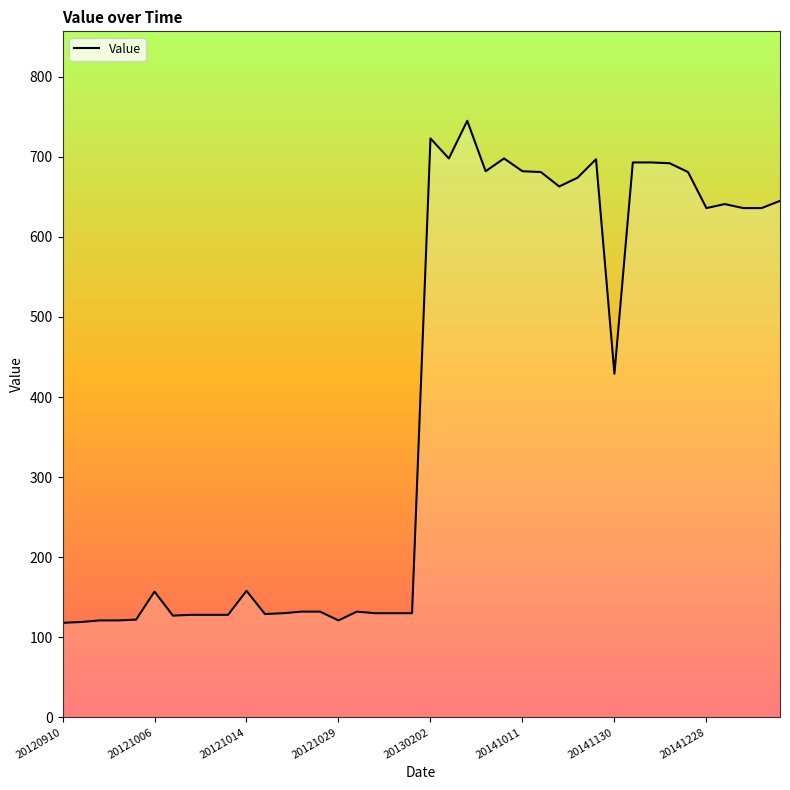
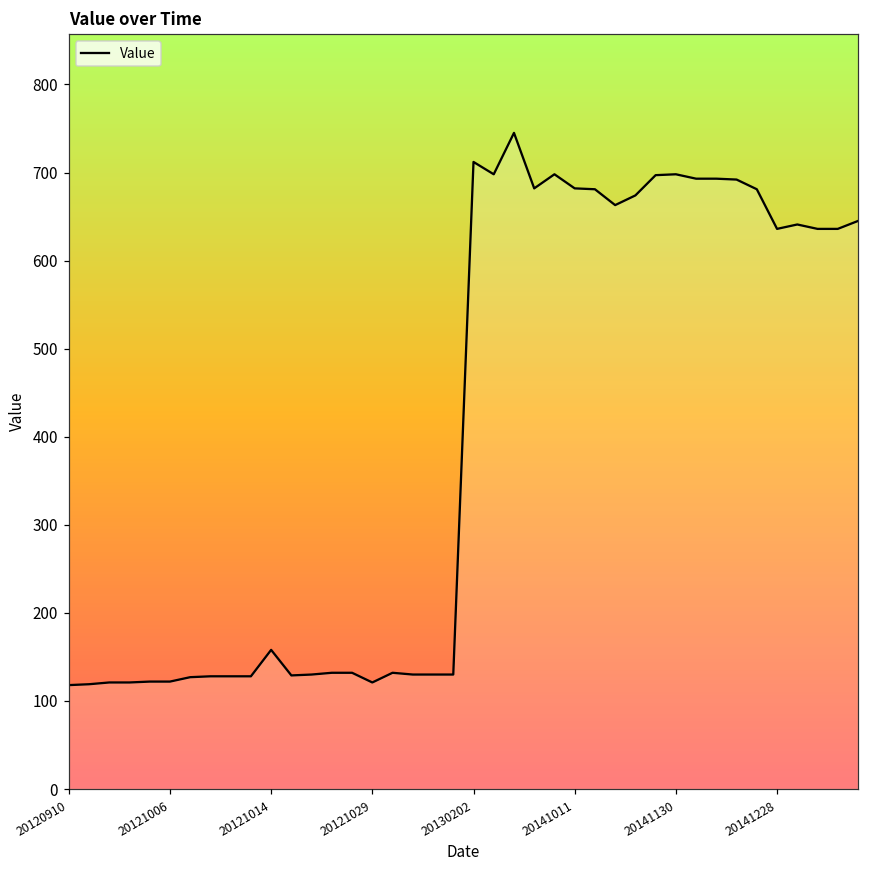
20121006: 160 -> 120
20130202: 720 -> 710
20141130: 430 -> 700
